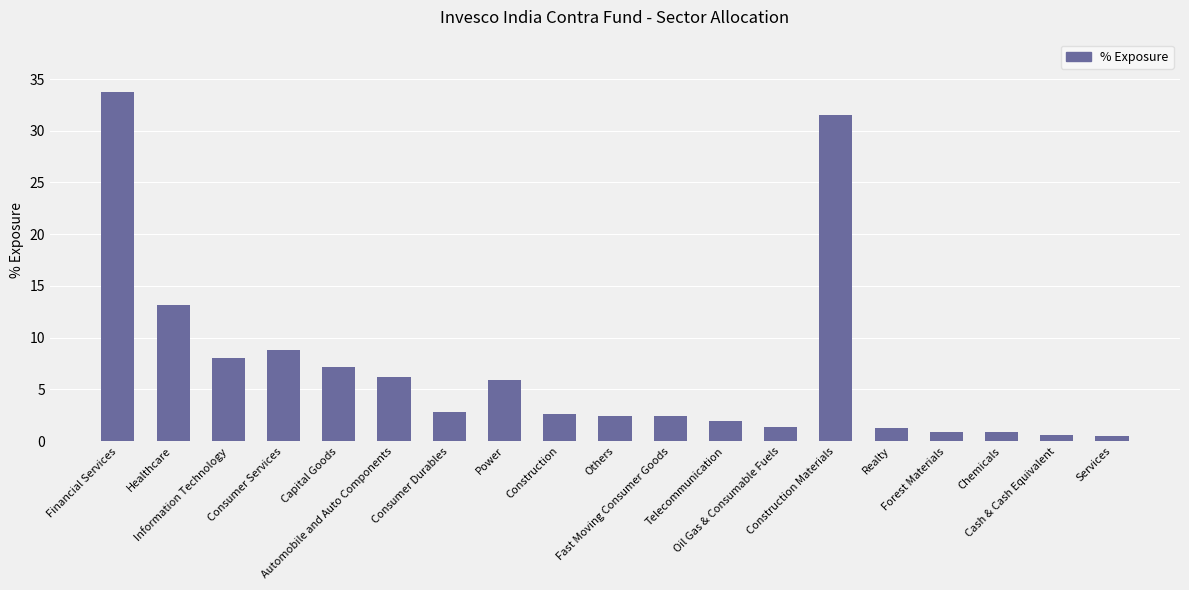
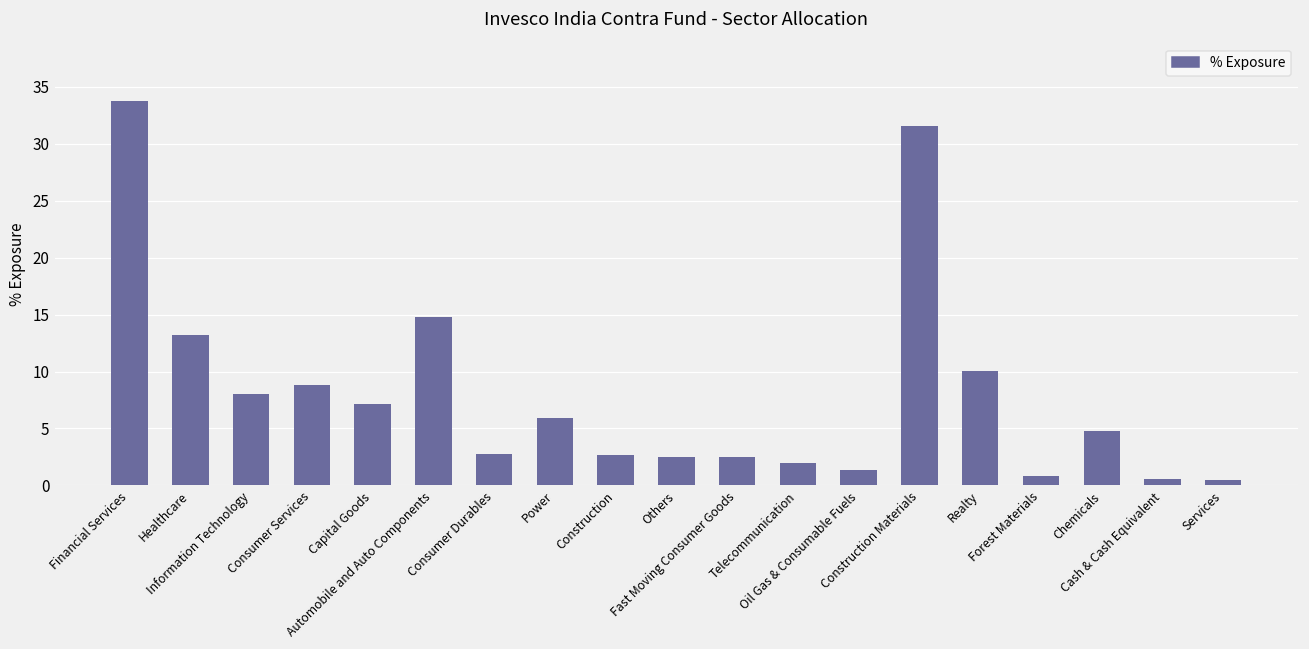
Automobile and Auto Components: 6.2 -> 14.8
Realty: 1.2 -> 10.0
Chemicals: 0.9 -> 4.7
